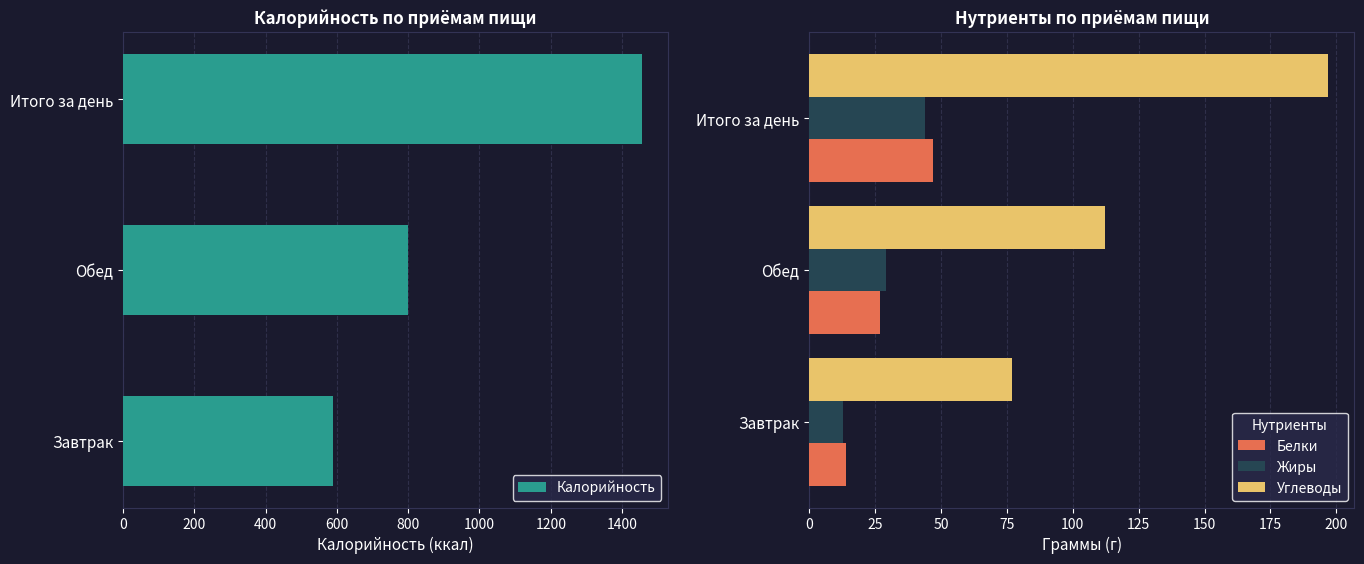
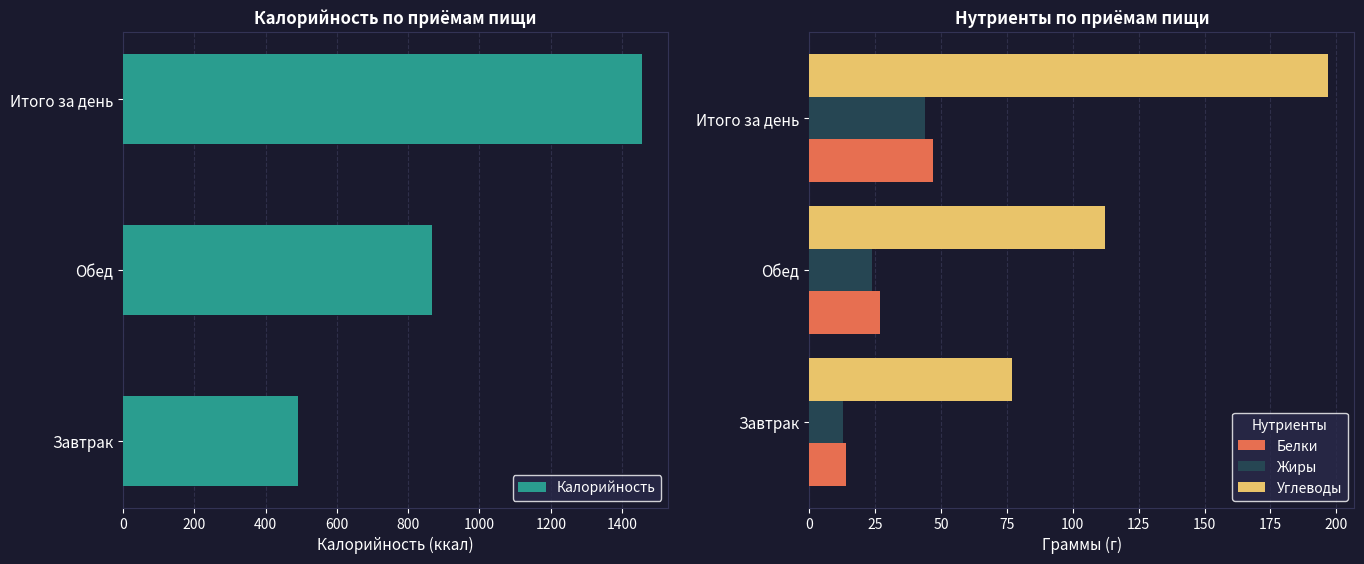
Калорийность по приёмам пищи, Обед: 800 -> 870
Калорийность по приёмам пищи, Завтрак: 590 -> 490
Нутриенты по приёмам пищи, Жиры, Обед: 29 -> 24
